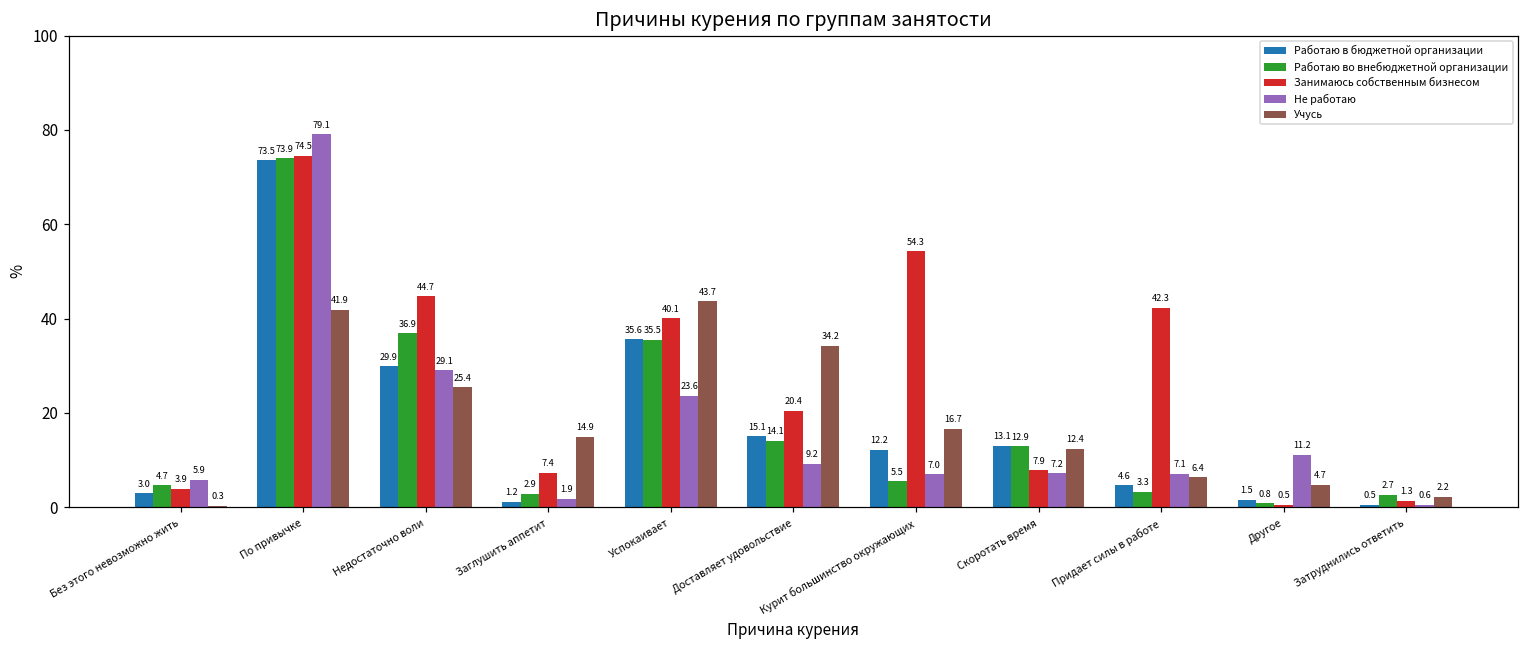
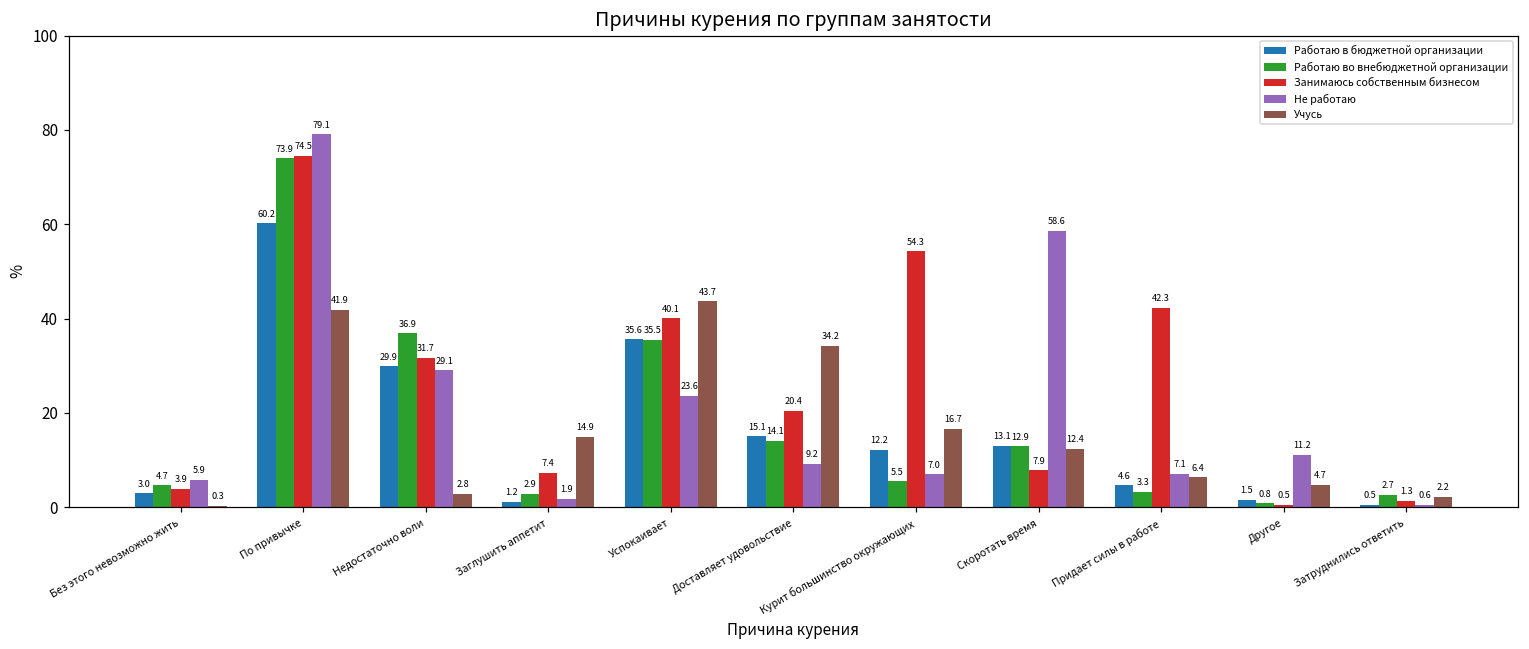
Работаю в бюджетной организации, По привычке: 73.5 -> 60.2
Занимаюсь собственным бизнесом, Недостаточно воли: 44.7 -> 31.7
Учусь, Недостаточно воли: 25.4 -> 2.8
Не работаю, Скоротать время: 7.2 -> 58.6
